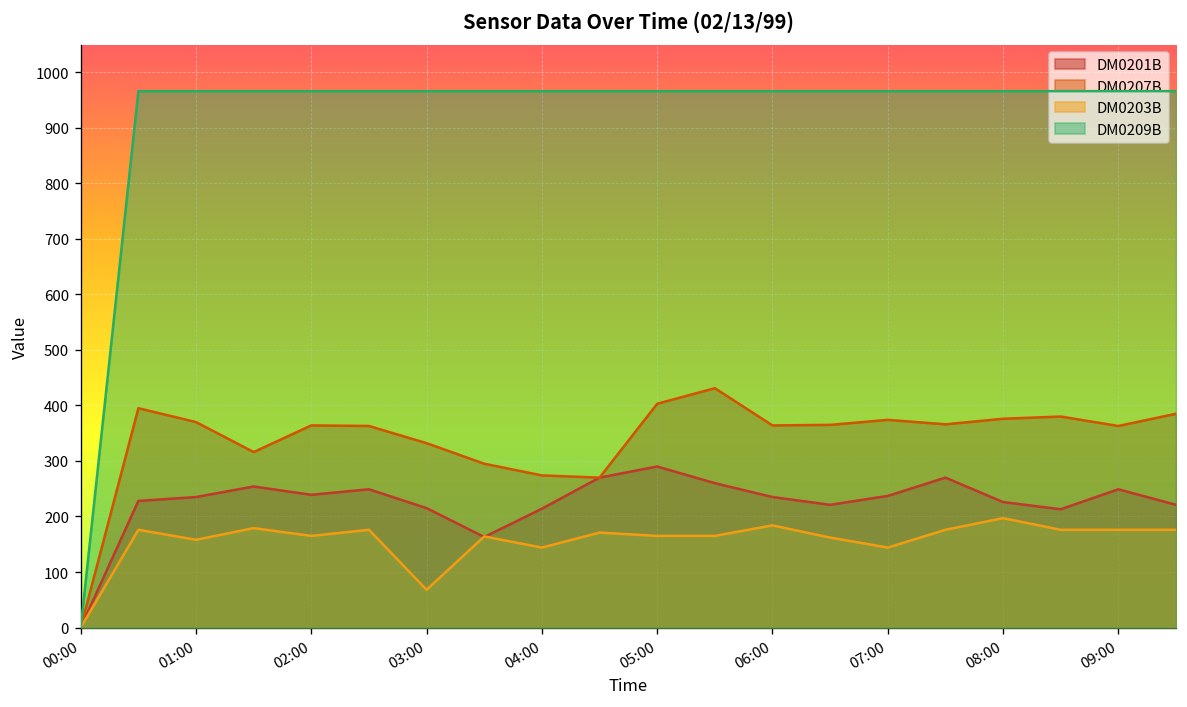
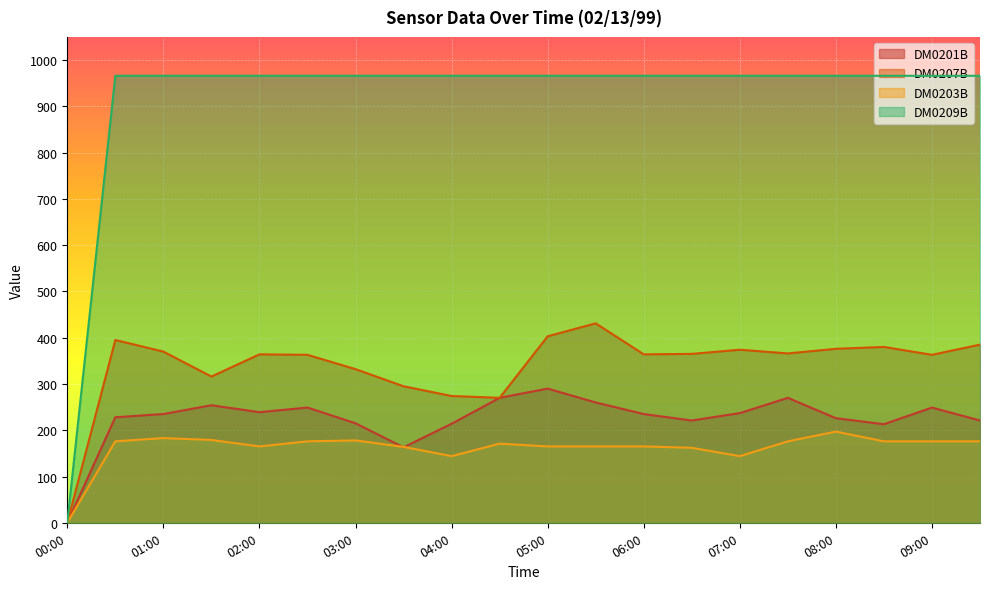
DM0203B, 01:00: 160 -> 180
DM0203B, 03:00: 70 -> 180
DM0203B, 06:00: 180 -> 170
